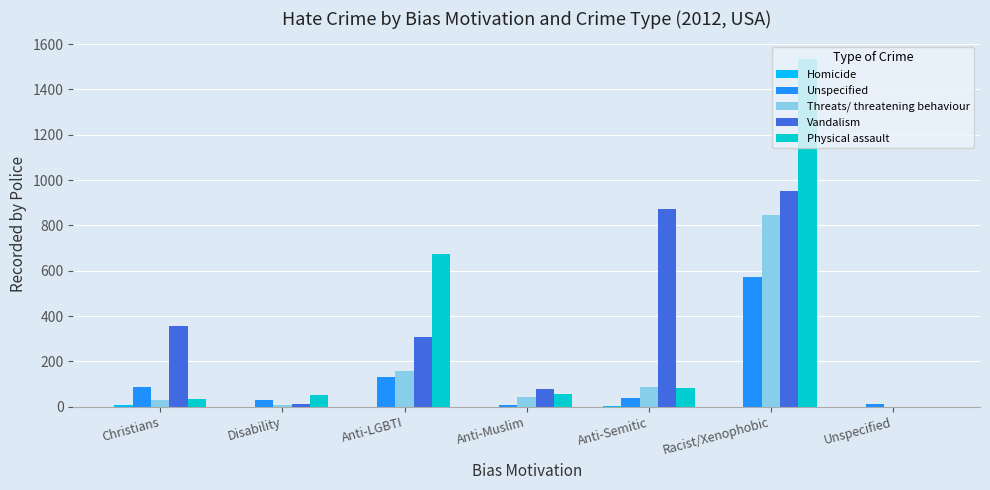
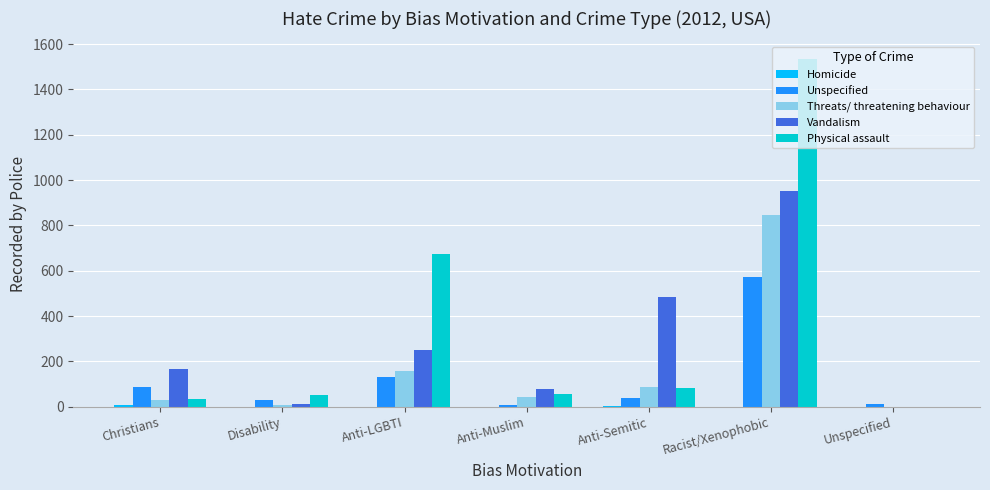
Vandalism, Christians: 360 -> 170
Vandalism, Anti-LGBTI: 310 -> 250
Vandalism, Anti-Semitic: 870 -> 490
